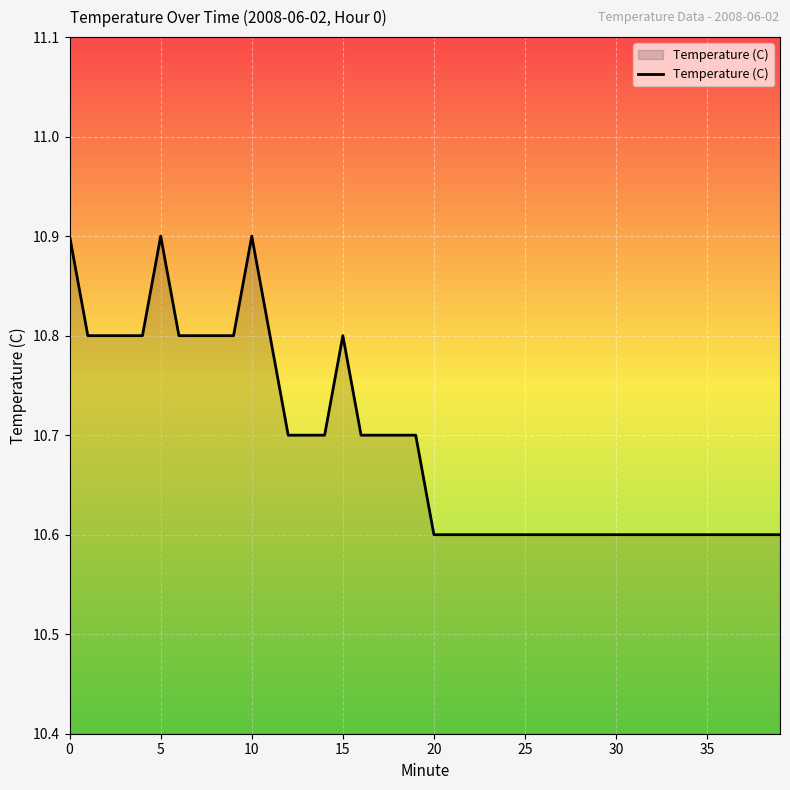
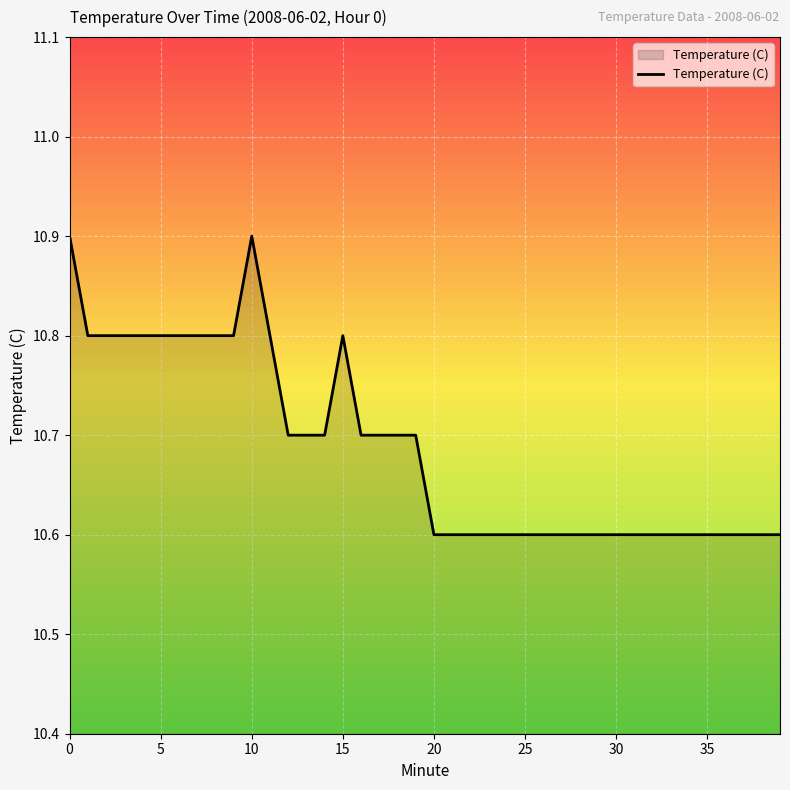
5: 10.9 -> 10.8
